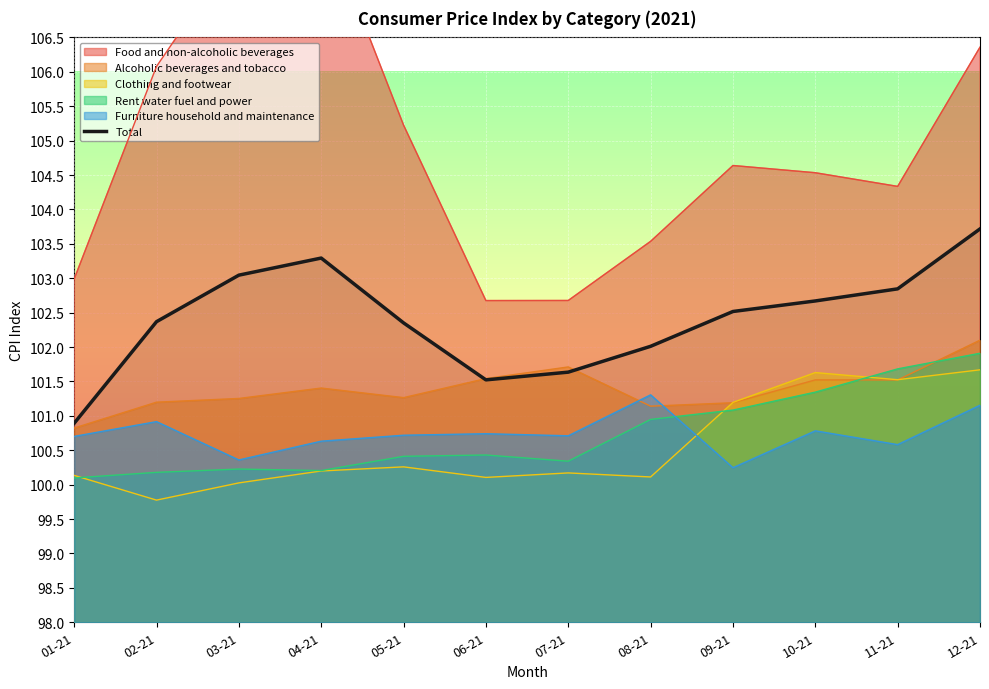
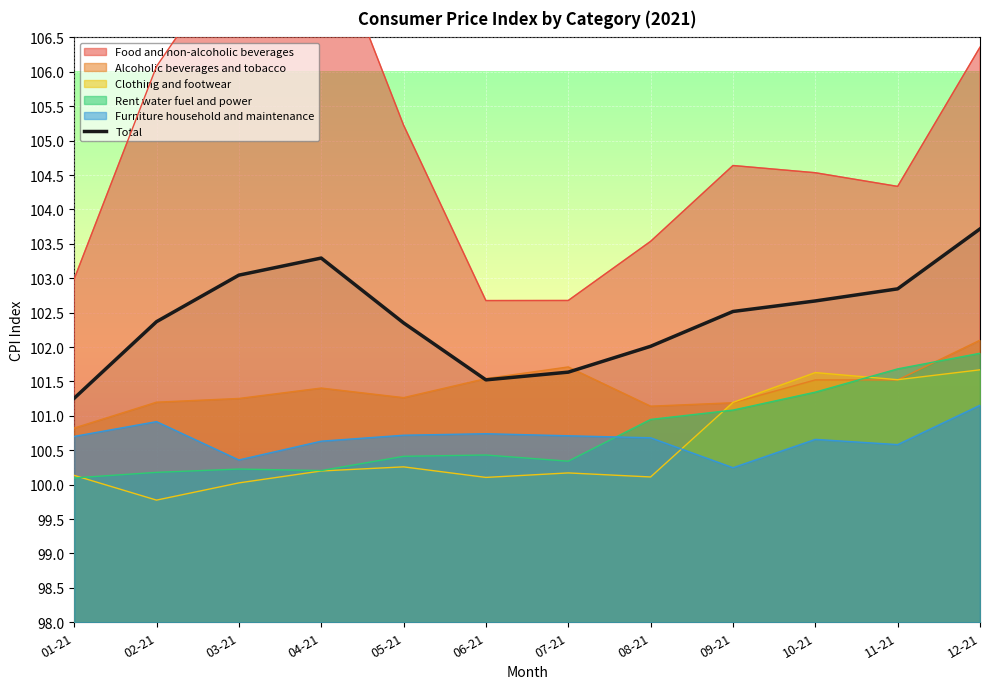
Total, 01-21: 100.9 -> 101.3
Furniture household and maintenance, 08-21: 101.3 -> 100.7
Furniture household and maintenance, 10-21: 100.8 -> 100.7
